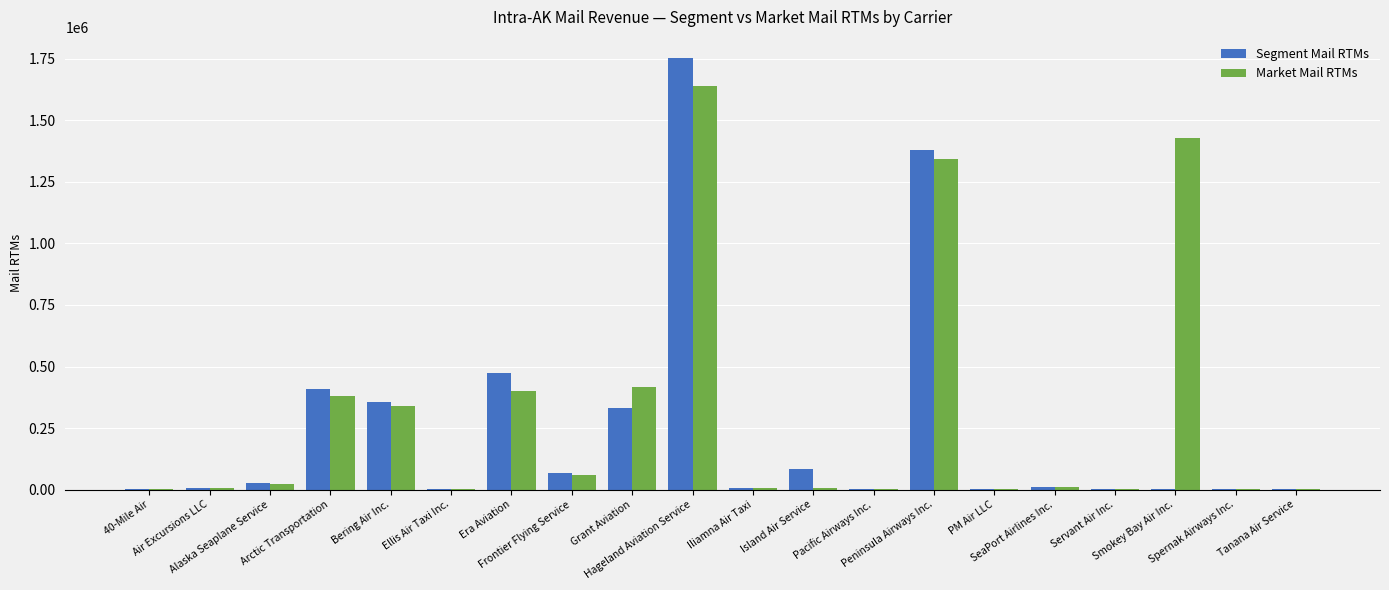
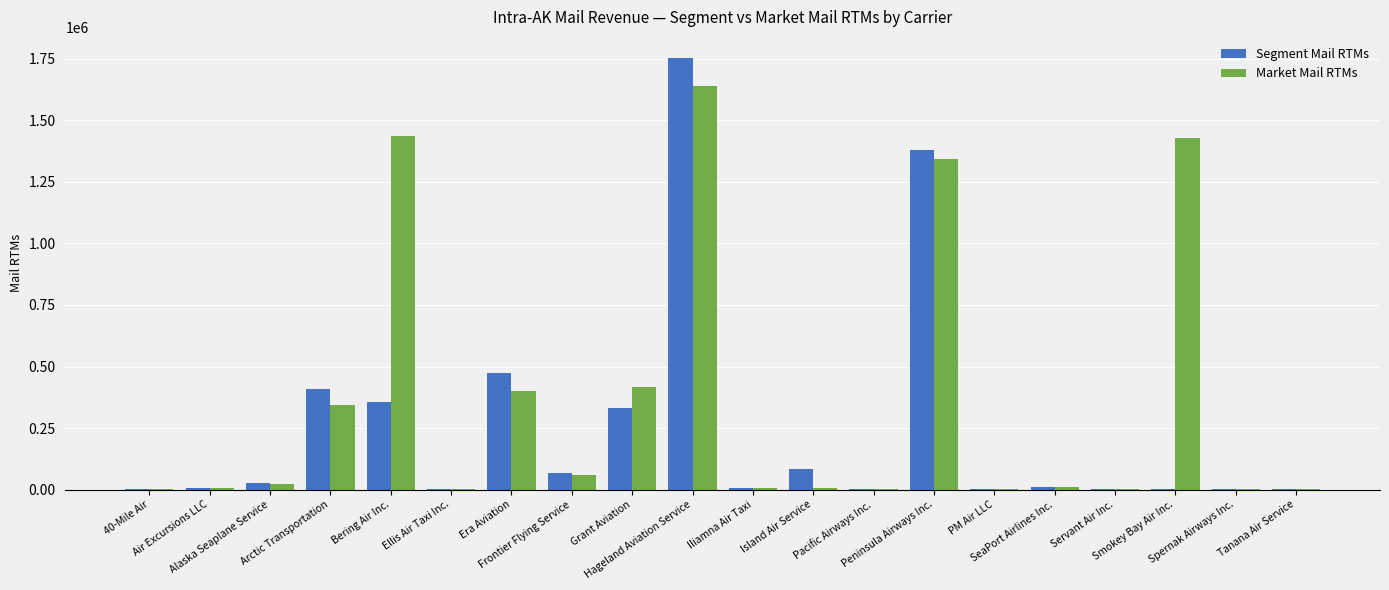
Market Mail RTMs, Arctic Transportation: 380000 -> 340000
Market Mail RTMs, Bering Air Inc.: 340000 -> 1440000
